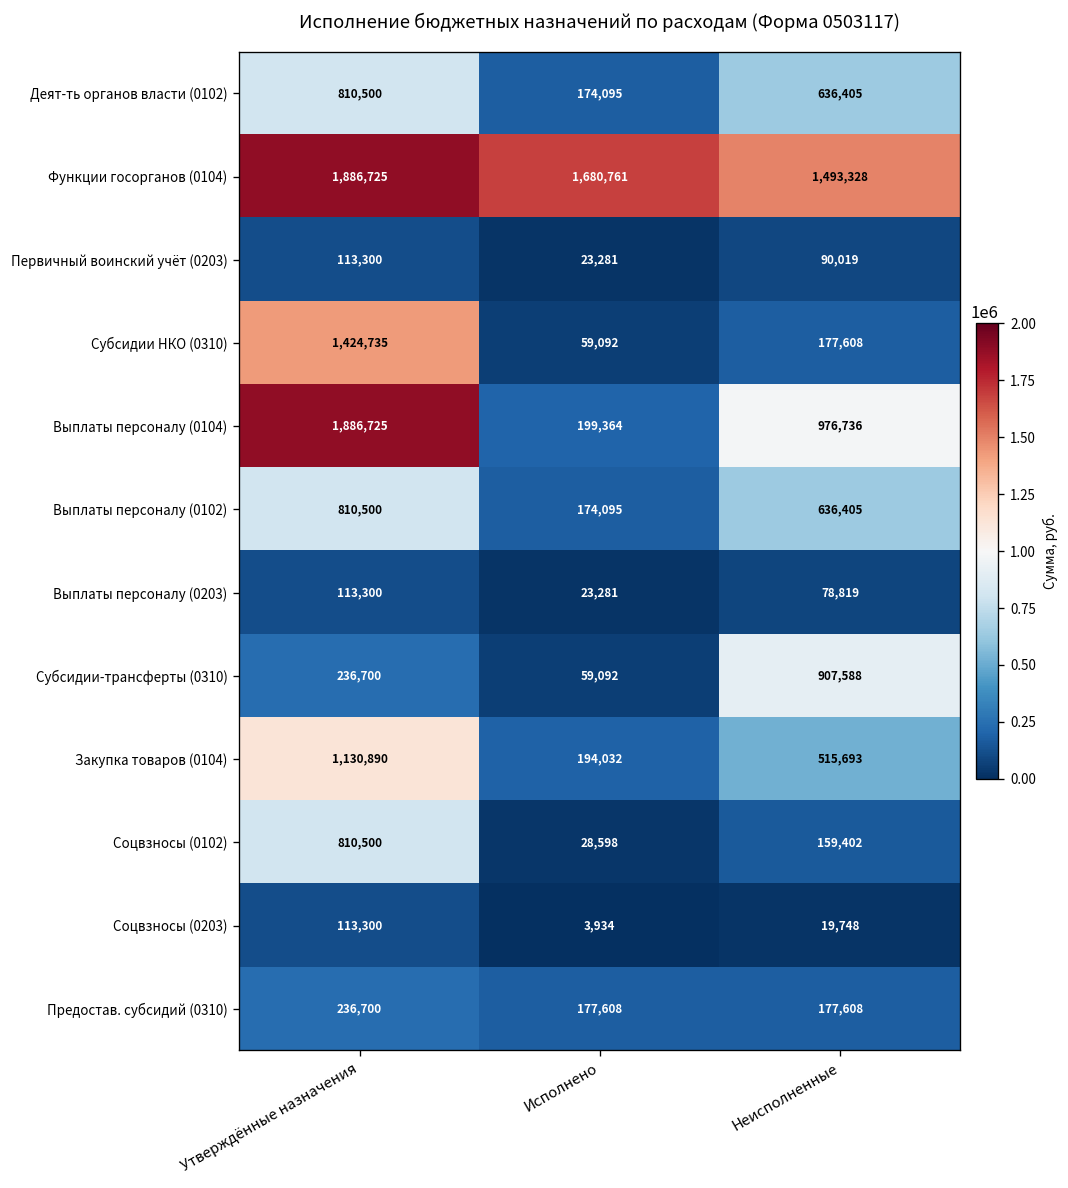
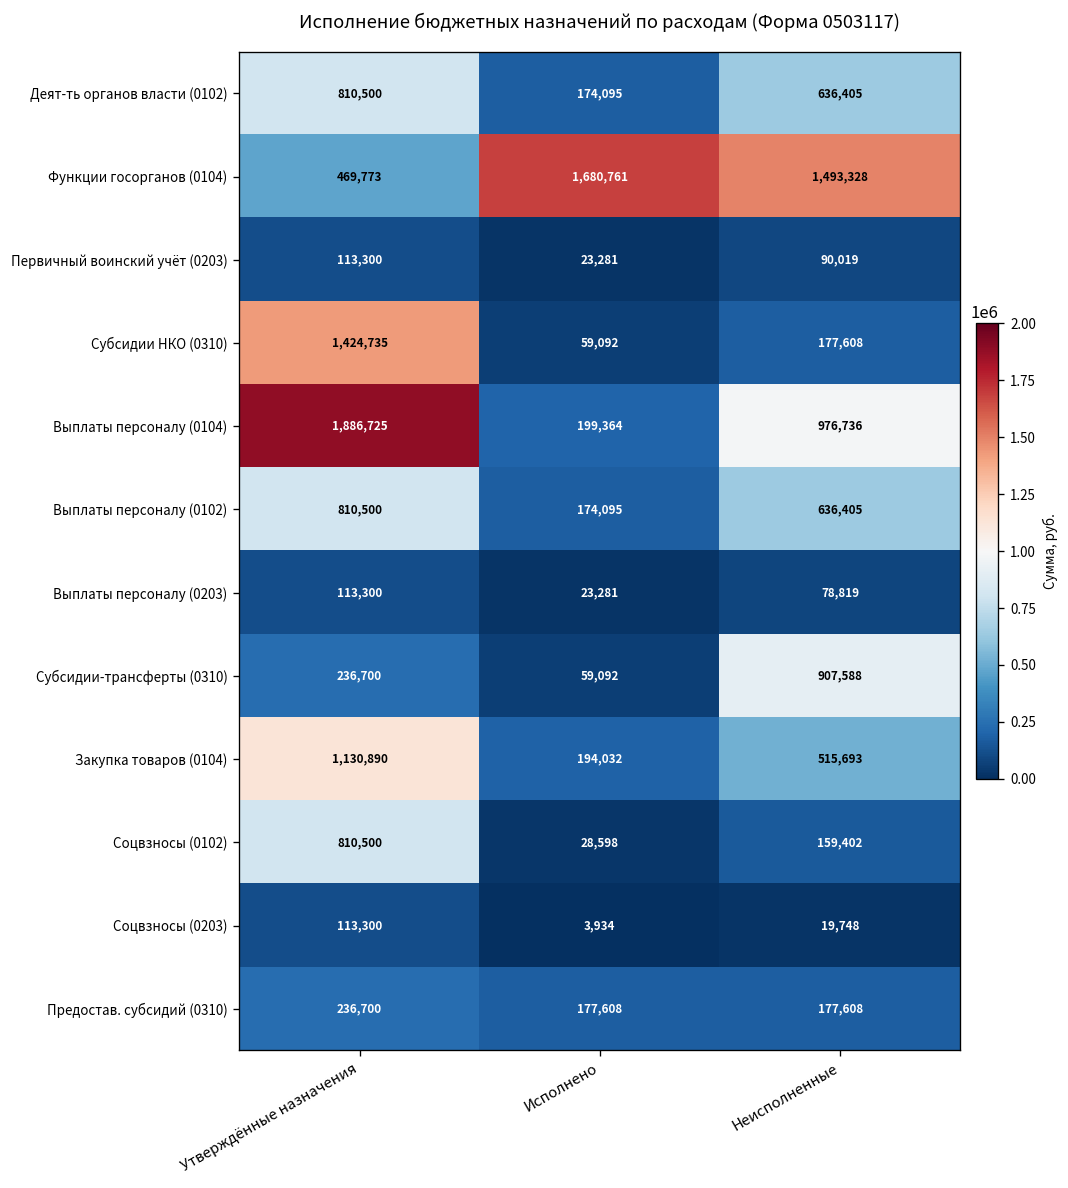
Функции госорганов (0104), Утверждённые назначения: 1,886,725 -> 469,773
